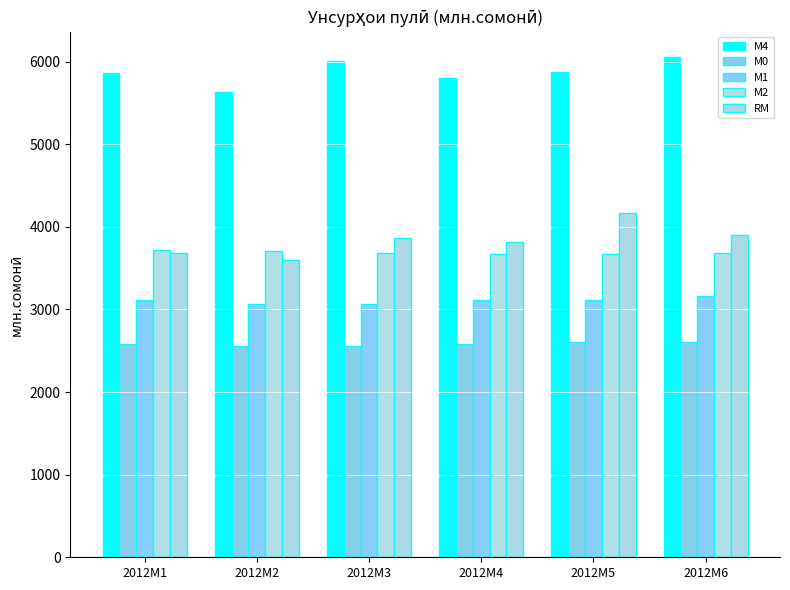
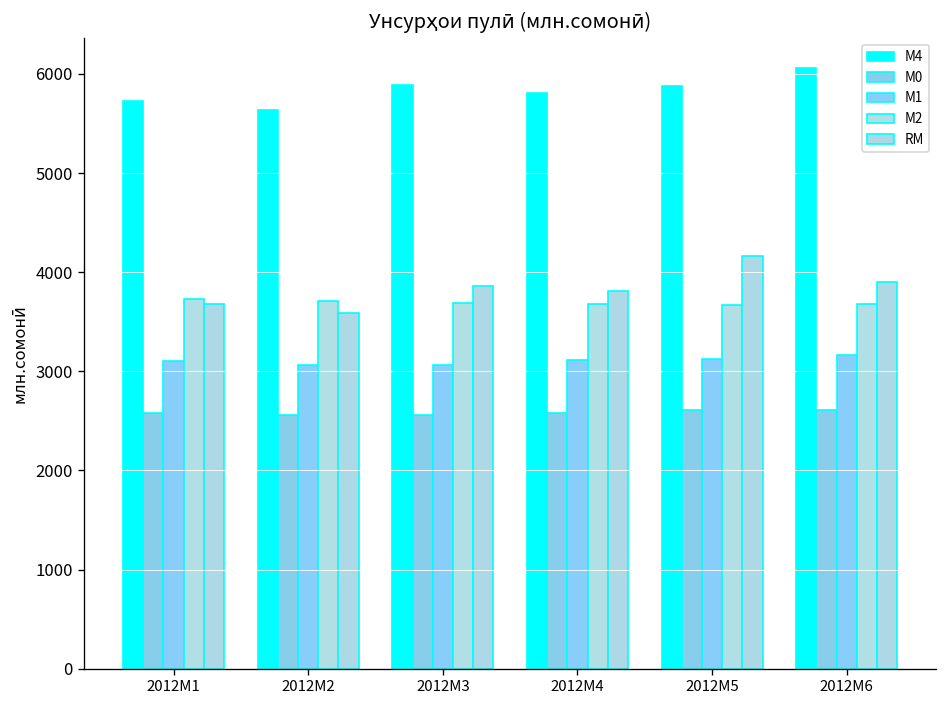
М4, 2012M1: 5900 -> 5700
М4, 2012M3: 6000 -> 5900
